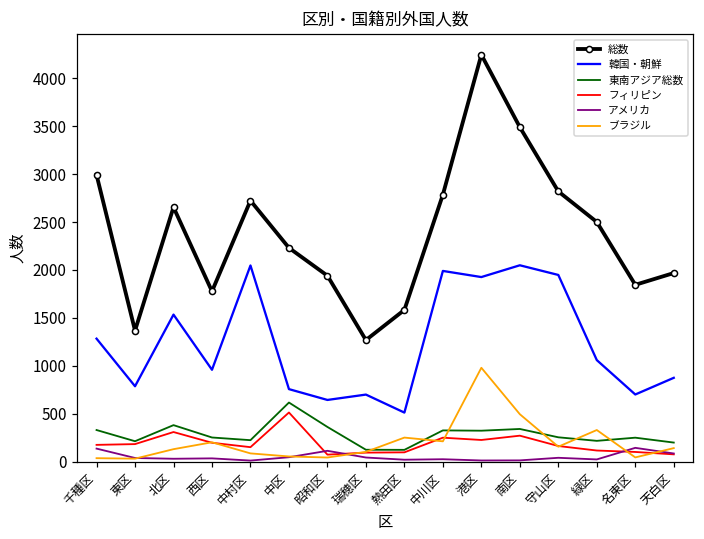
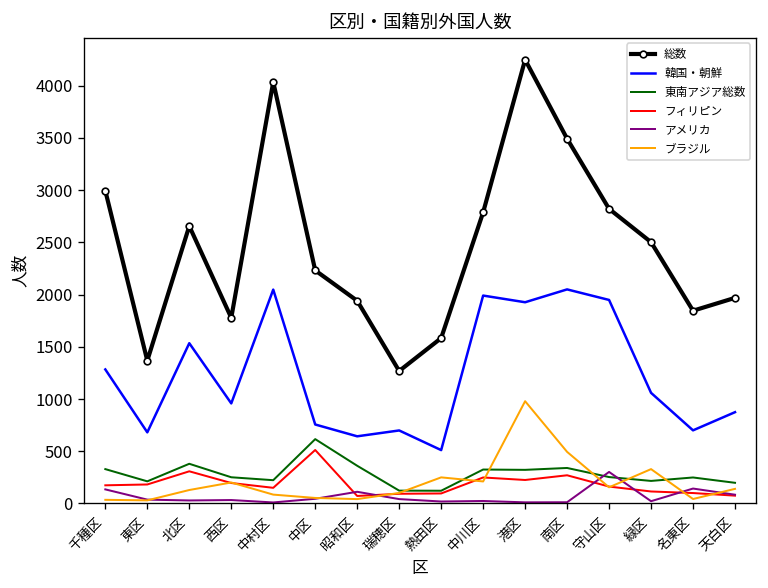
韓国・朝鮮, 東区: 800 -> 700
総数, 中村区: 2700 -> 4000
アメリカ, 守山区: 0 -> 300
